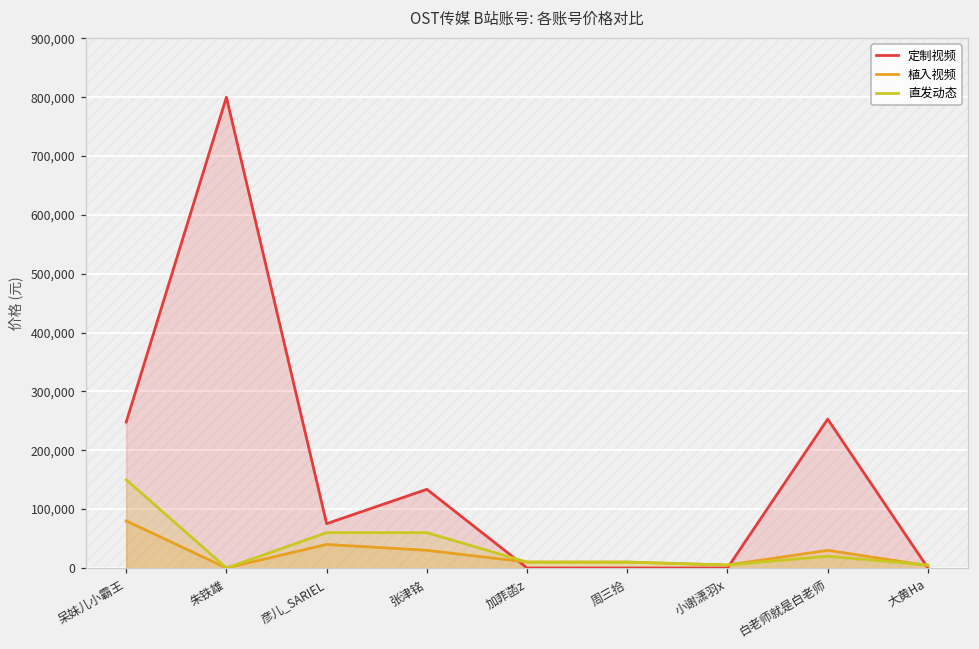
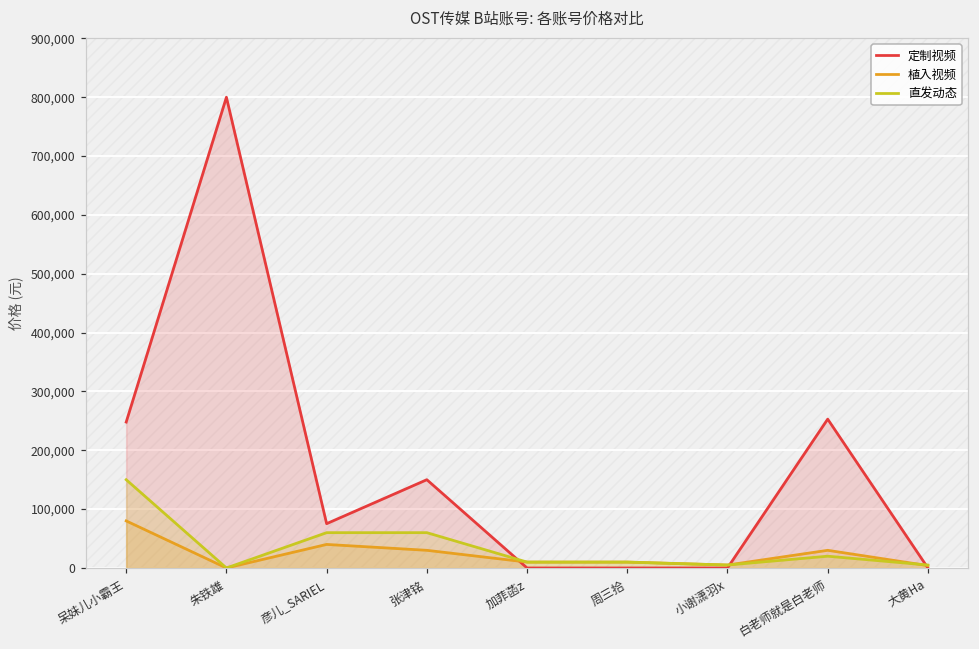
定制视频, 张津铭: 130,000 -> 150,000
